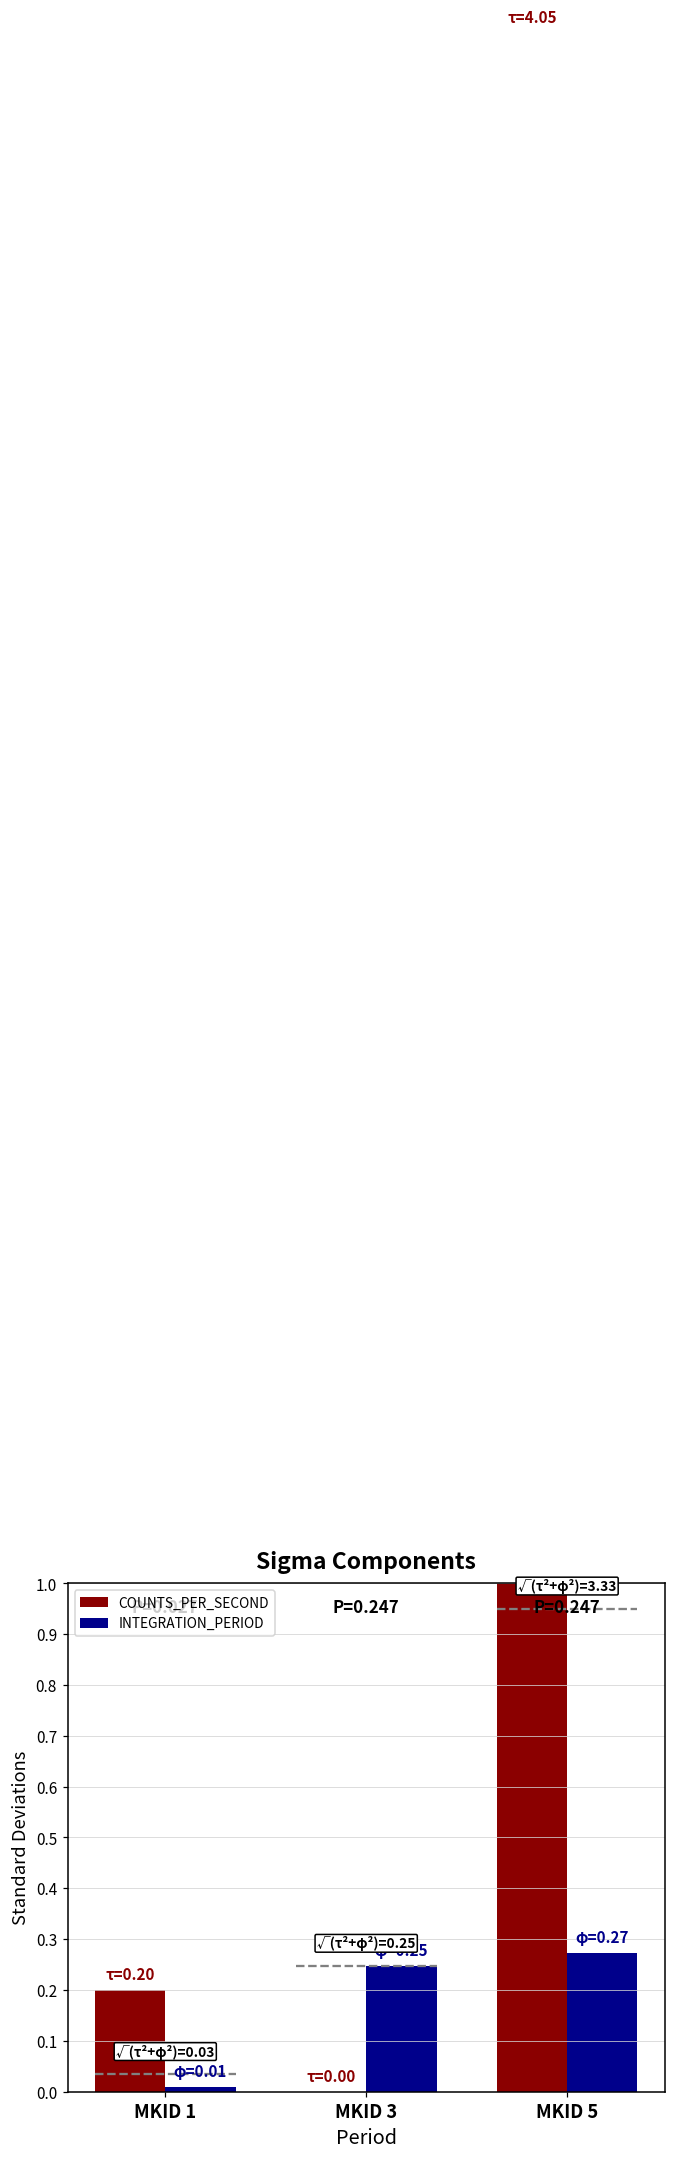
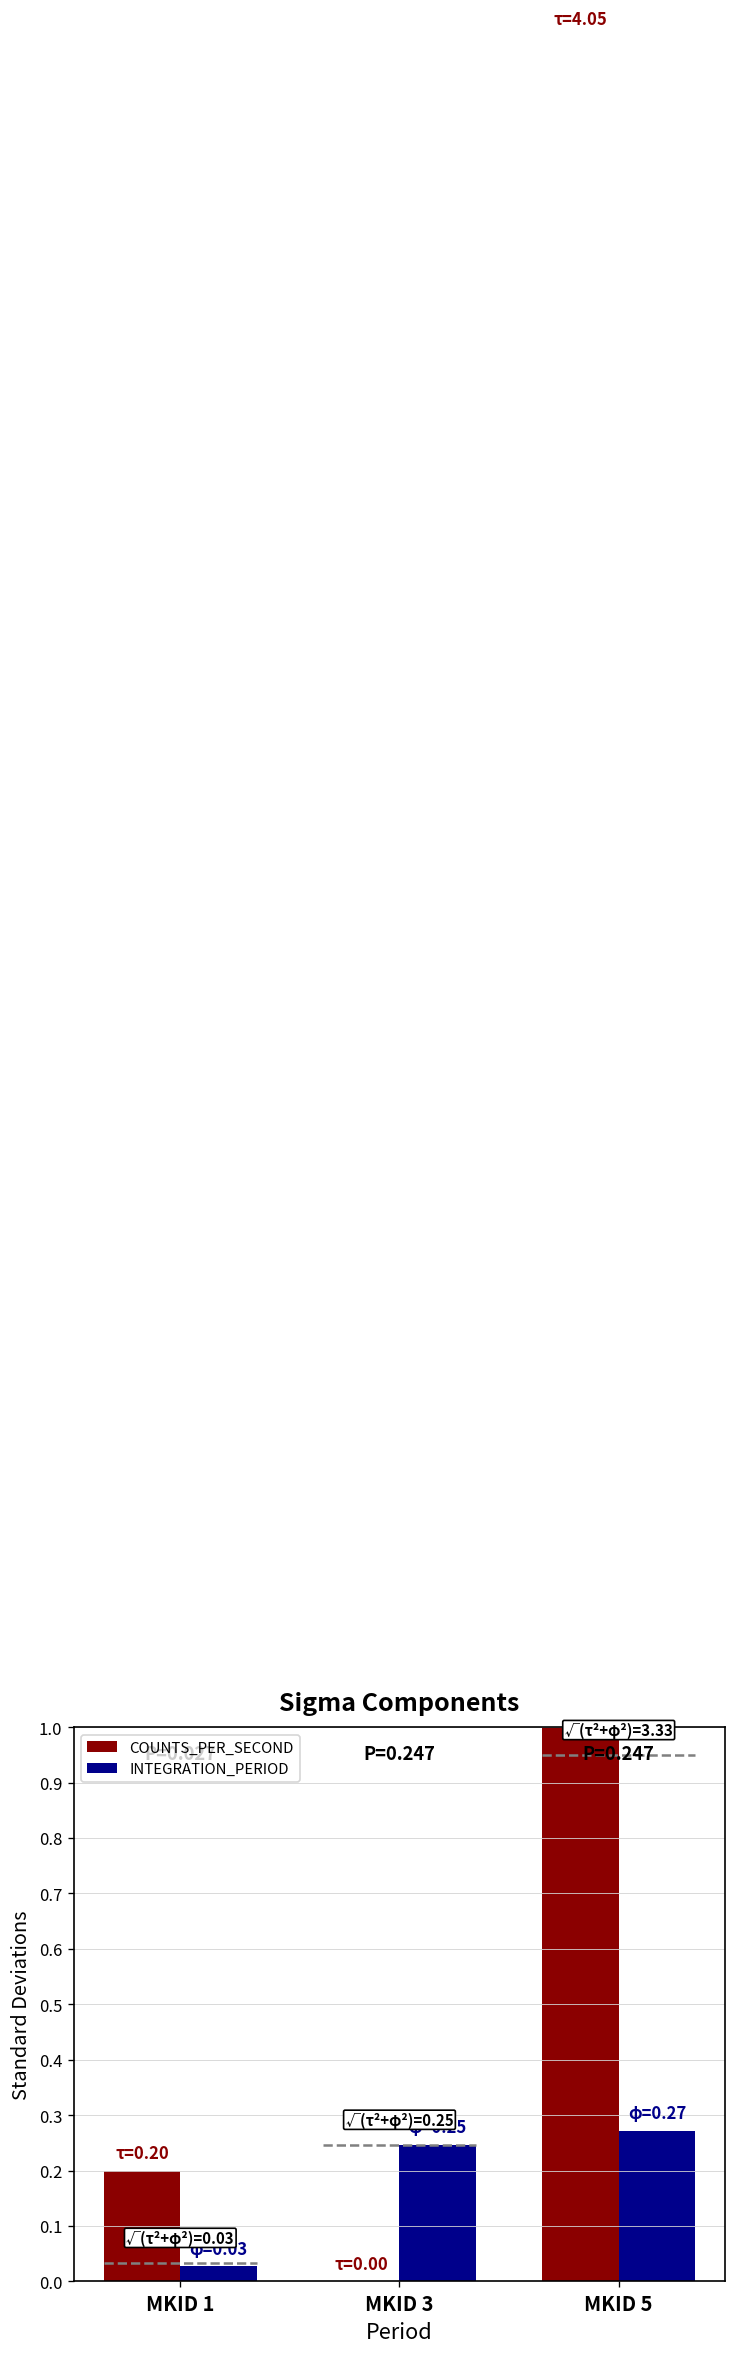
INTEGRATION_PERIOD, MKID 1: 0.01 -> 0.03
